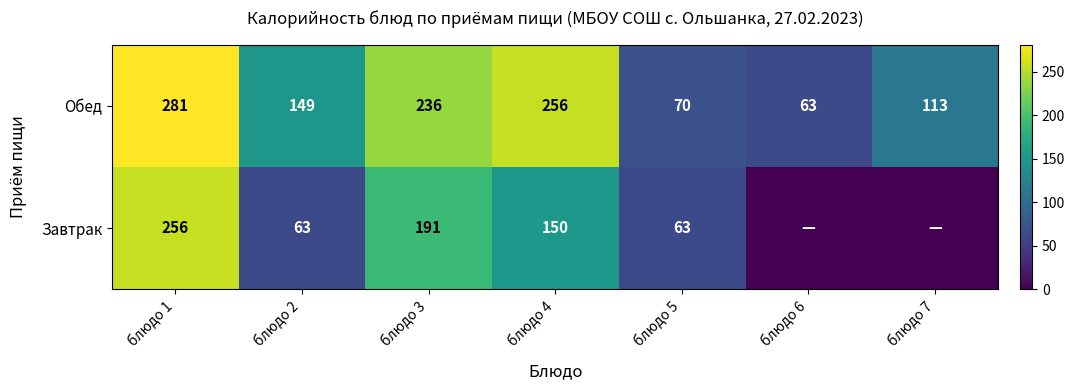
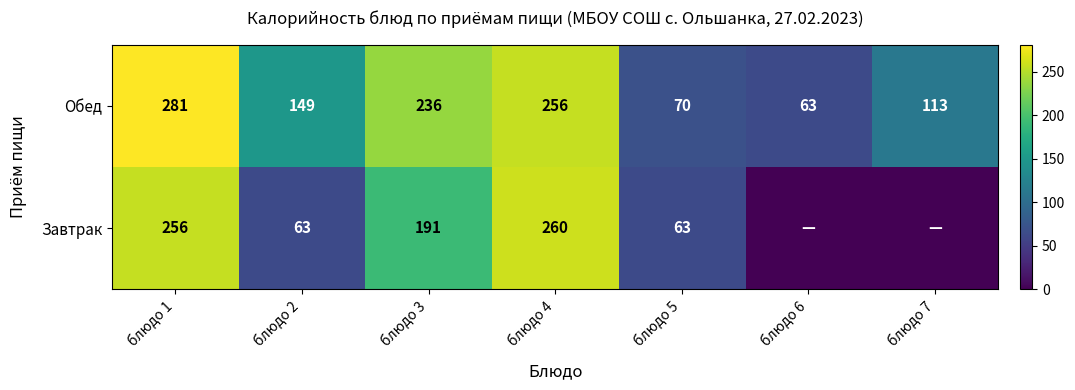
Завтрак, блюдо 4: 150 -> 260
